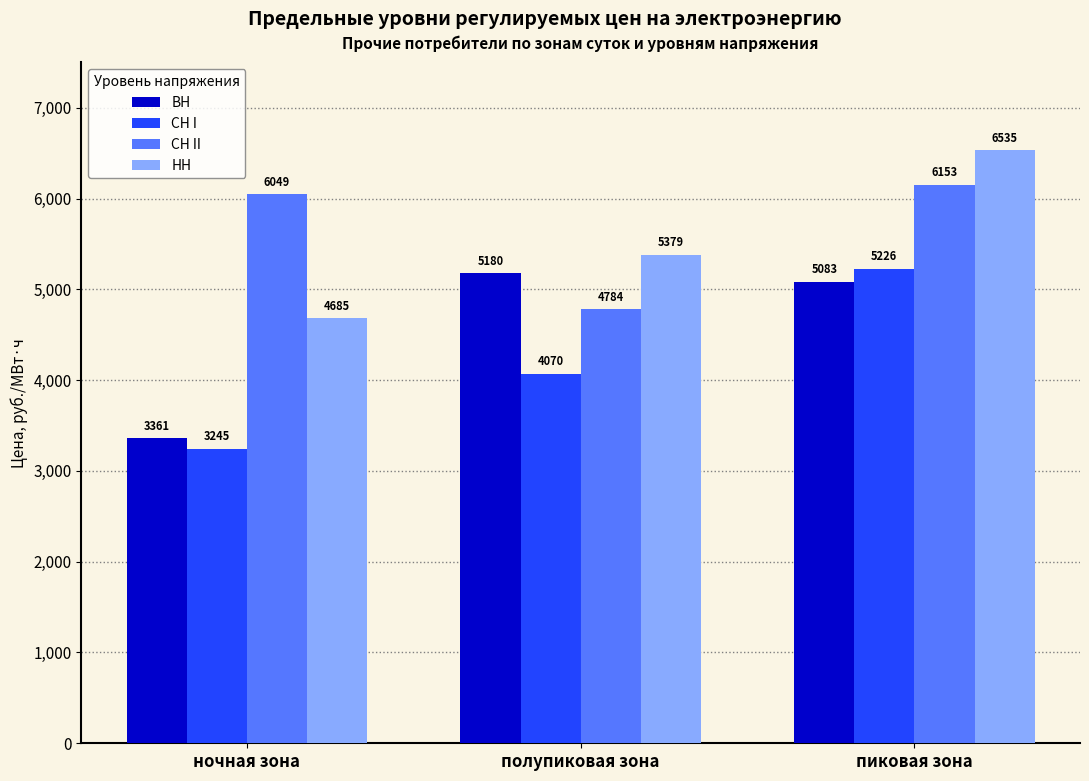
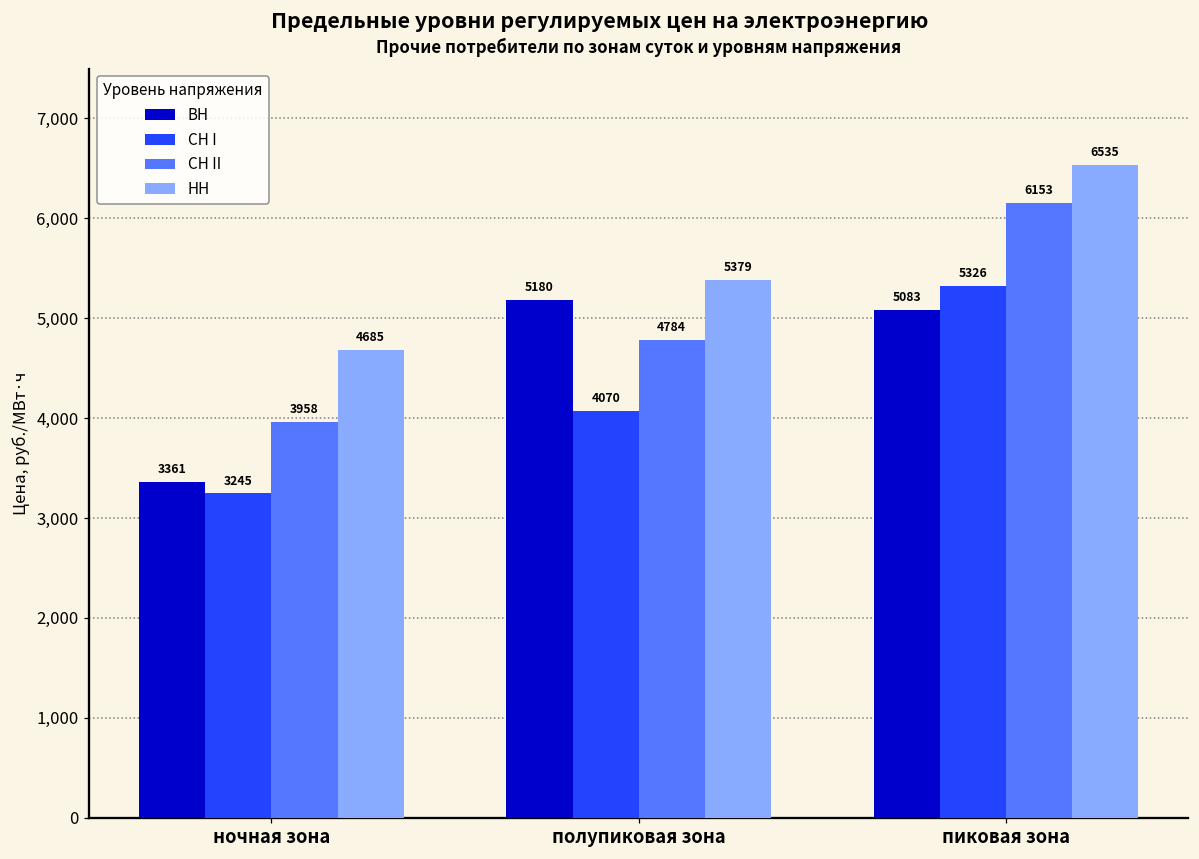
СН II, ночная зона: 6049 -> 3958
СН I, пиковая зона: 5226 -> 5326
